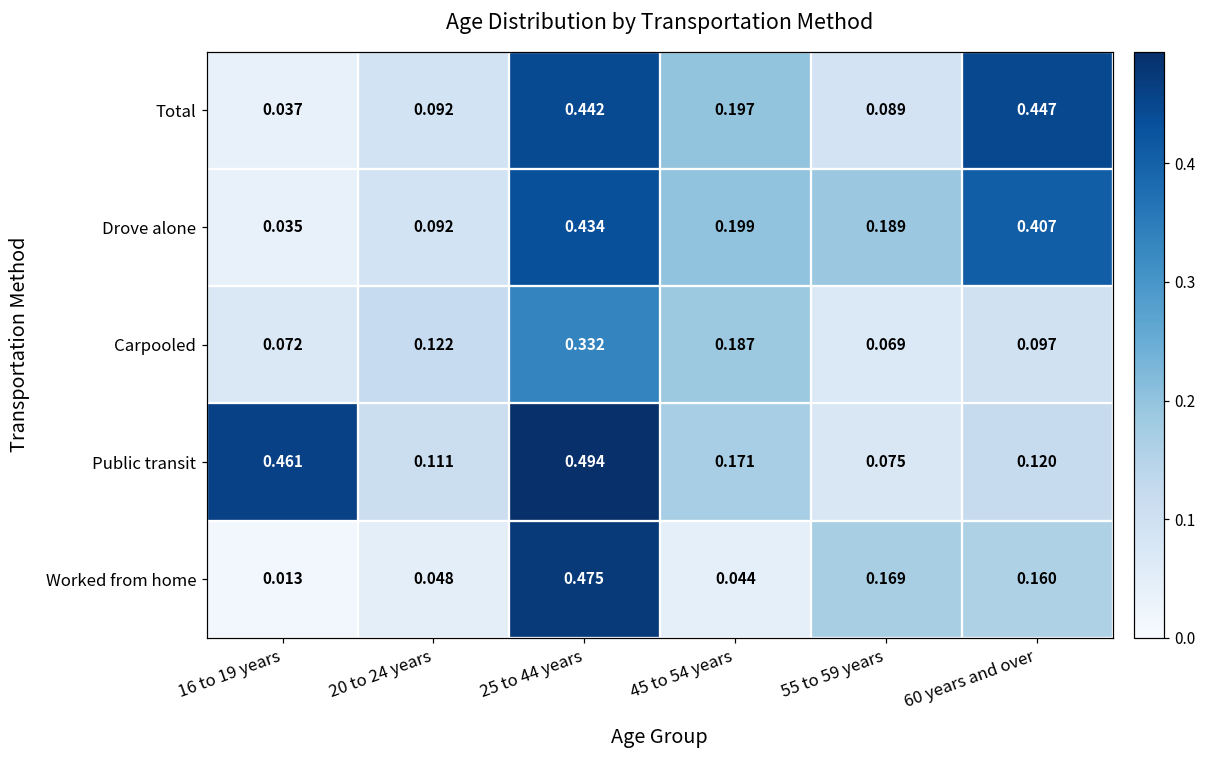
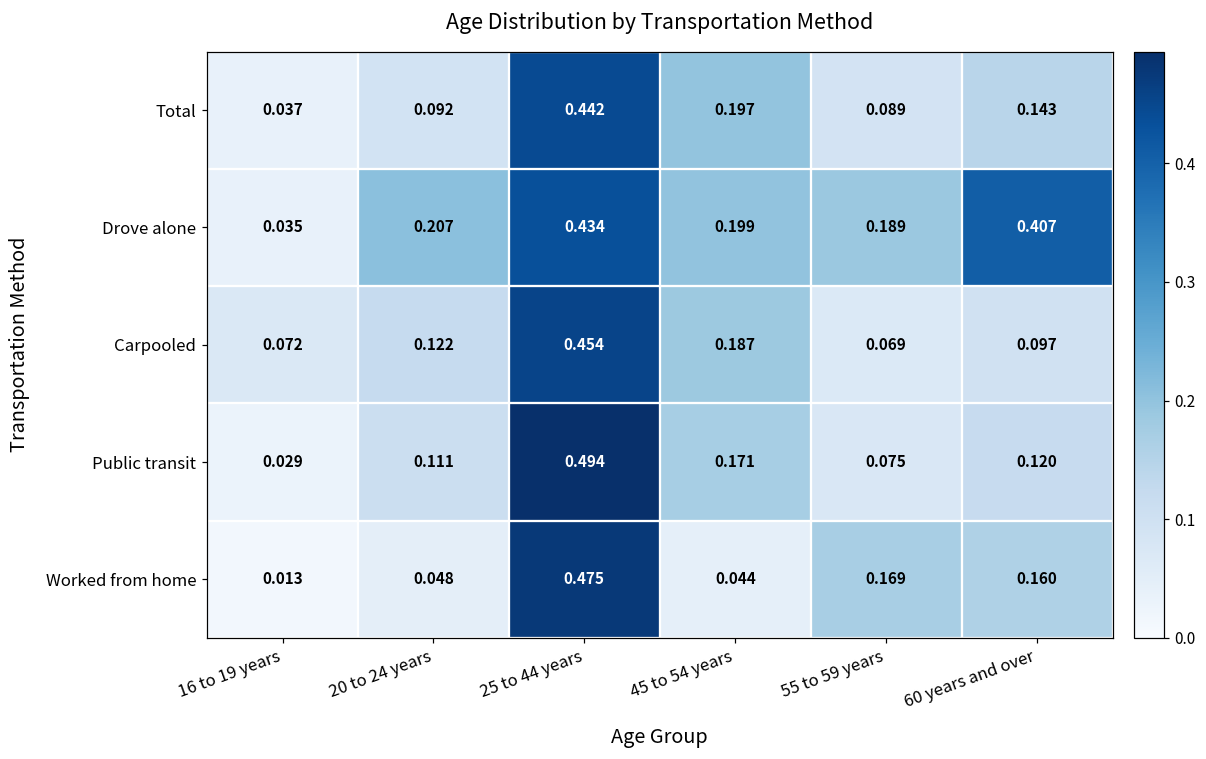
Total, 60 years and over: 0.447 -> 0.143
Drove alone, 20 to 24 years: 0.092 -> 0.207
Carpooled, 25 to 44 years: 0.332 -> 0.454
Public transit, 16 to 19 years: 0.461 -> 0.029
